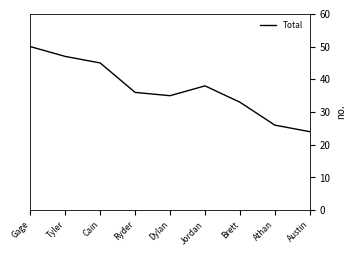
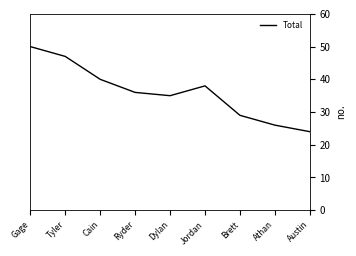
Cain: 45 -> 40
Brett: 33 -> 29
